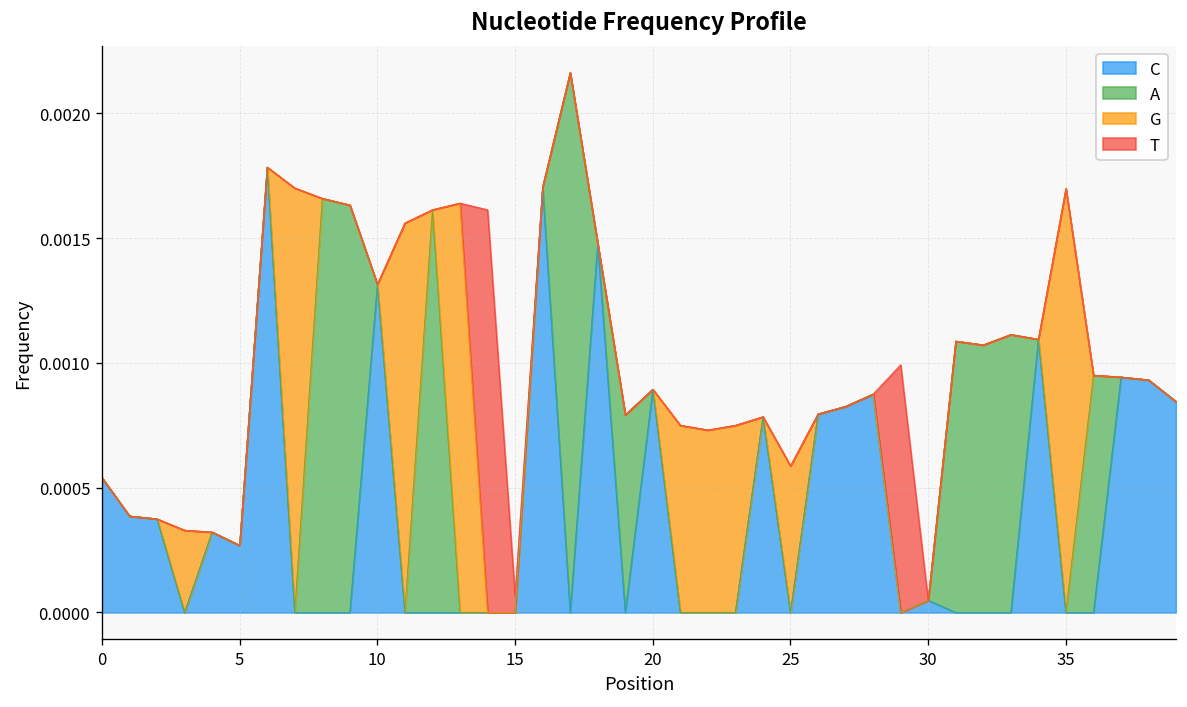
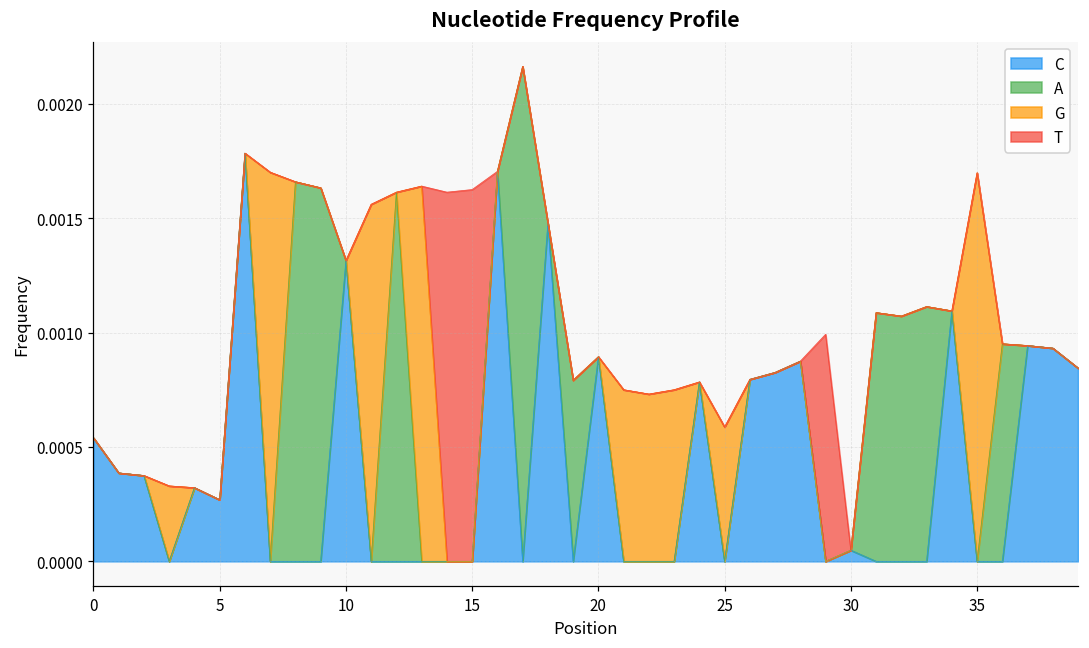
T, 15: 0.00007 -> 0.00162
